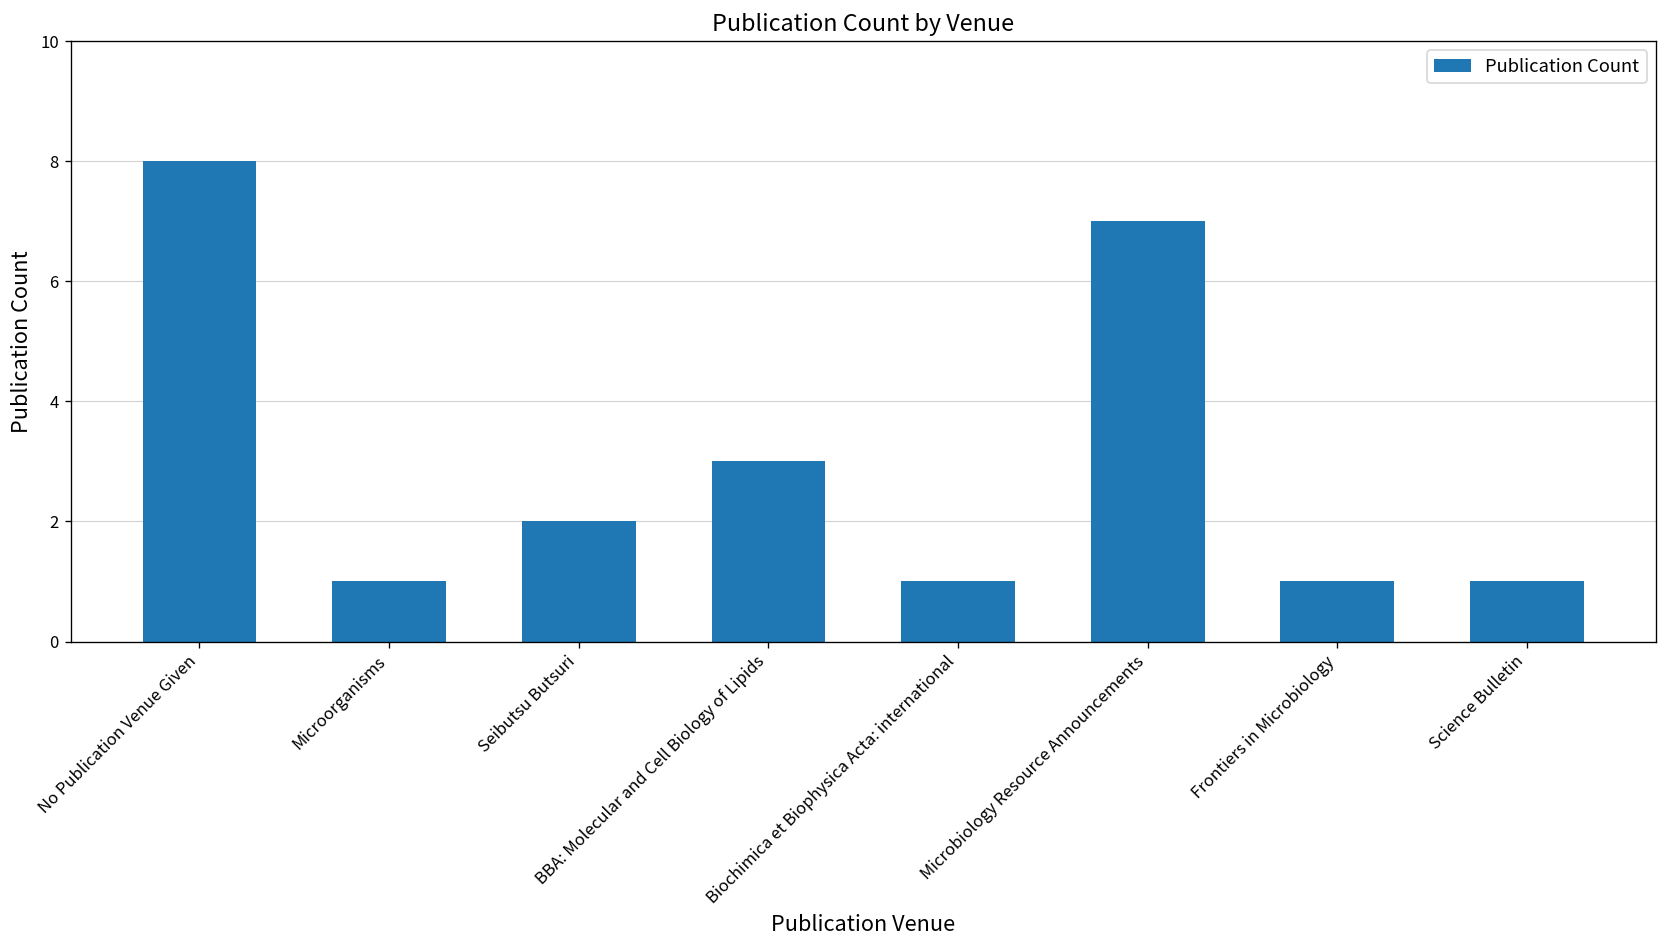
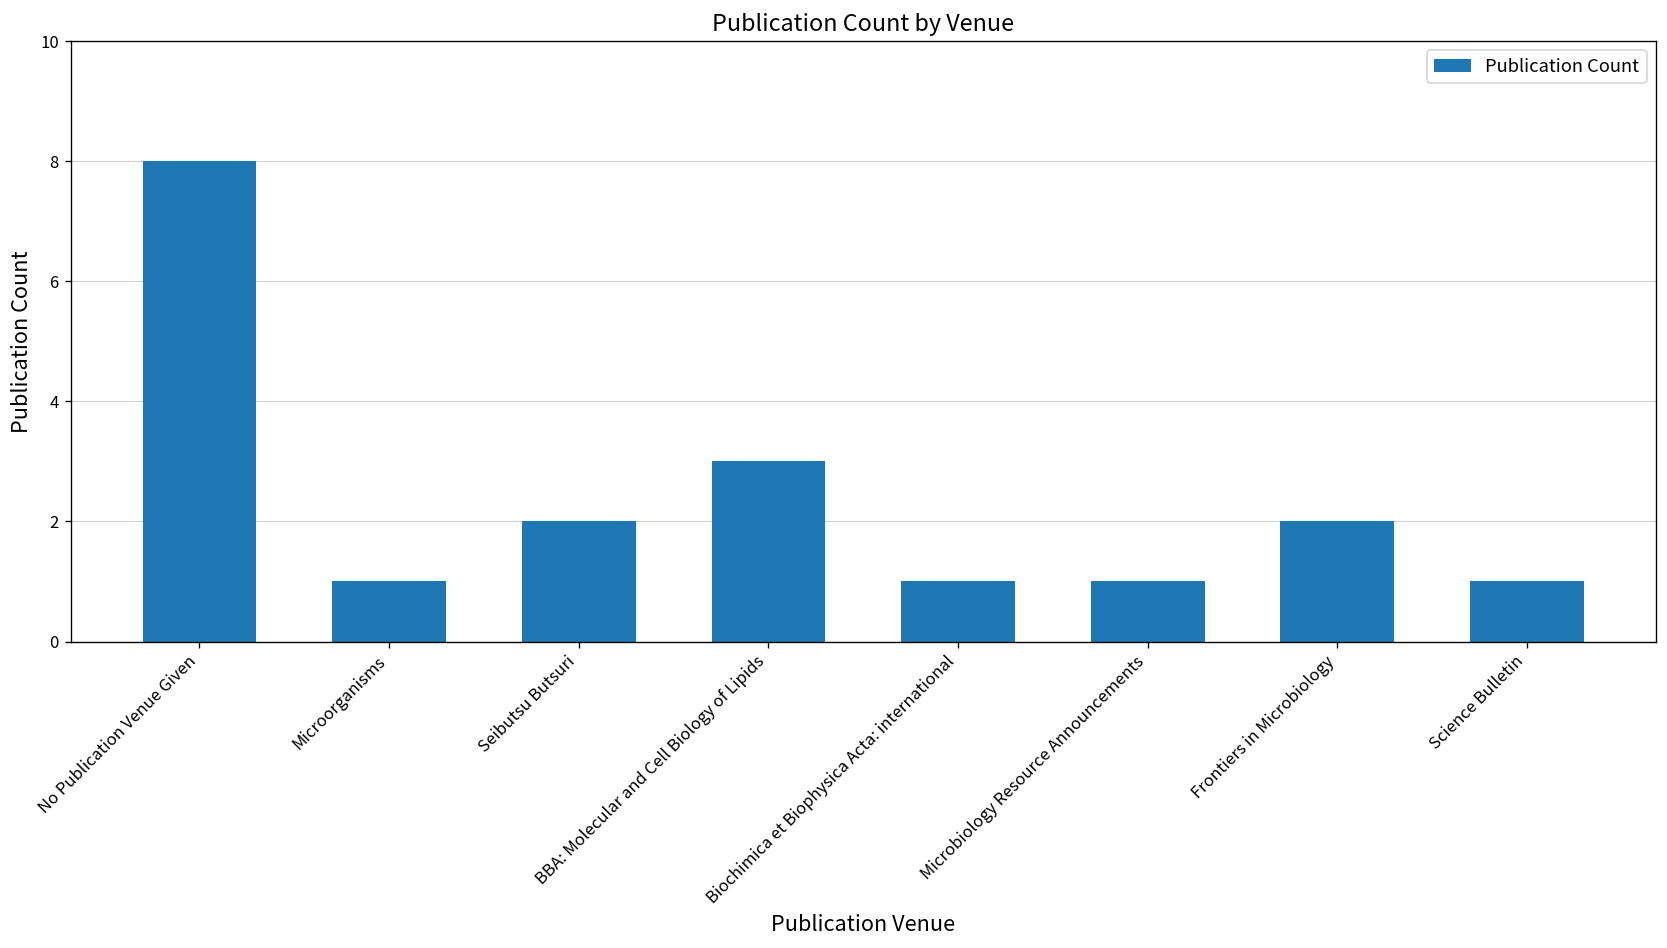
Microbiology Resource Announcements: 7 -> 1
Frontiers in Microbiology: 1 -> 2
